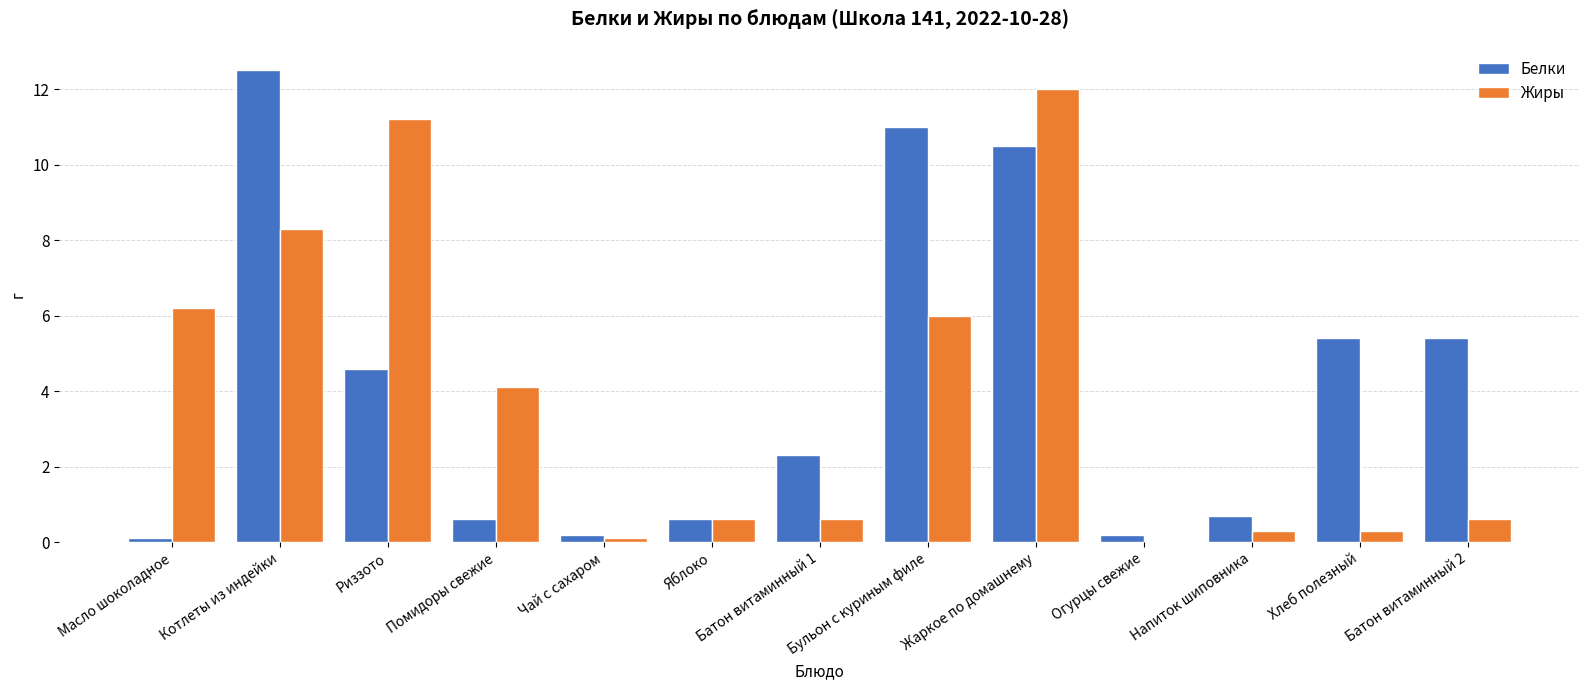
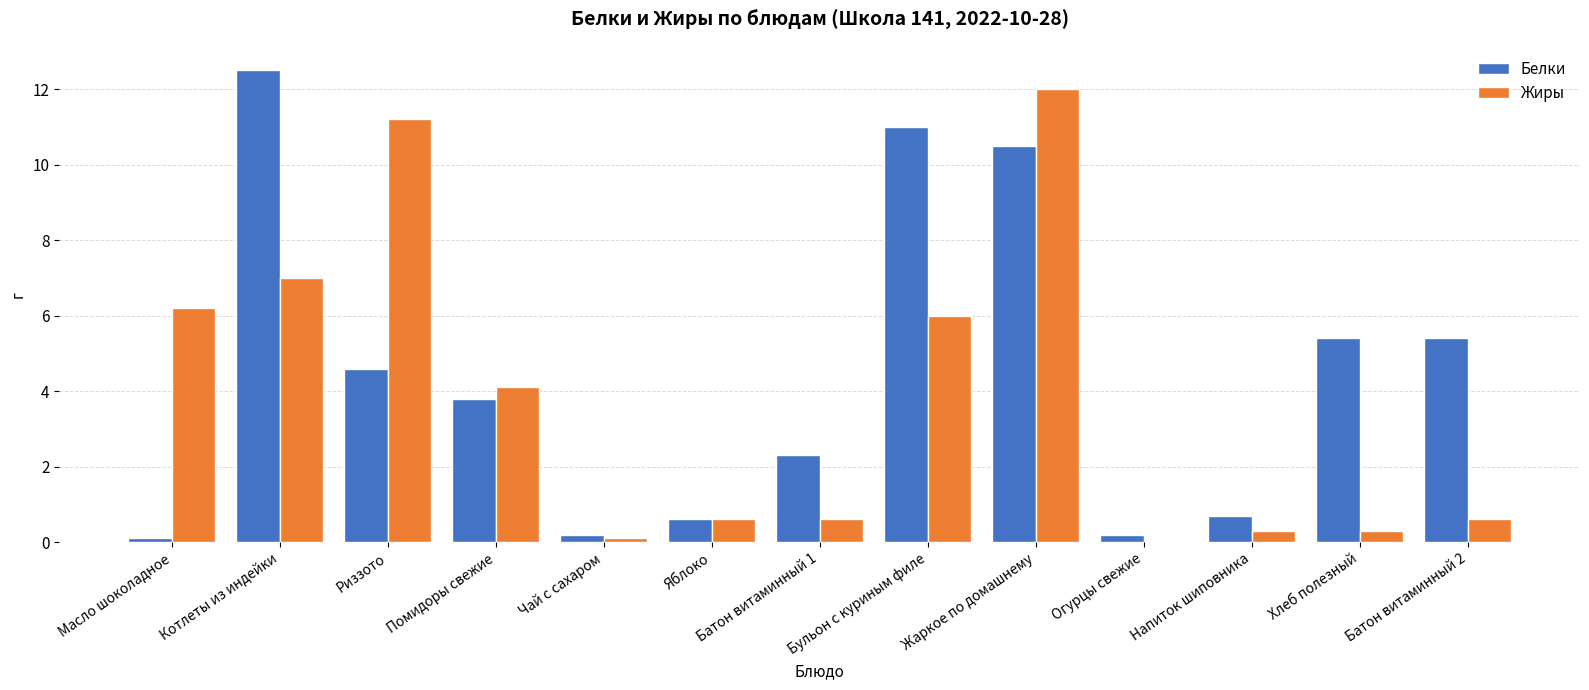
Жиры, Котлеты из индейки: 8.3 -> 7.0
Белки, Помидоры свежие: 0.6 -> 3.8
